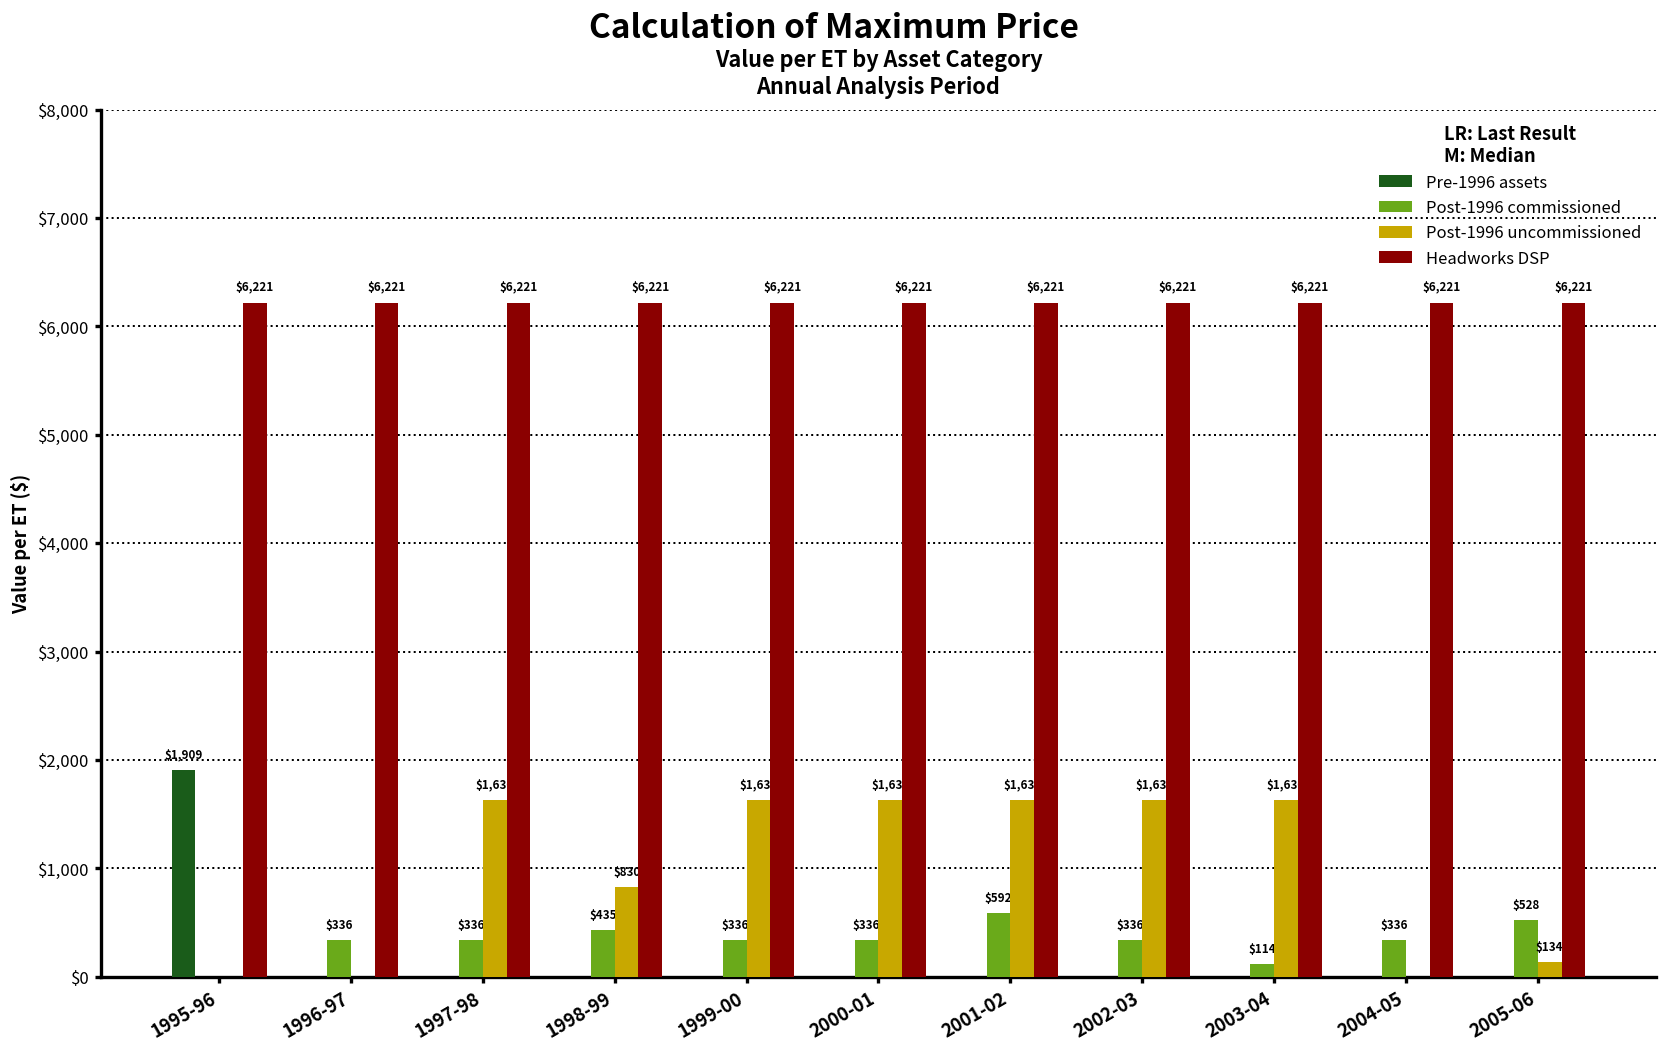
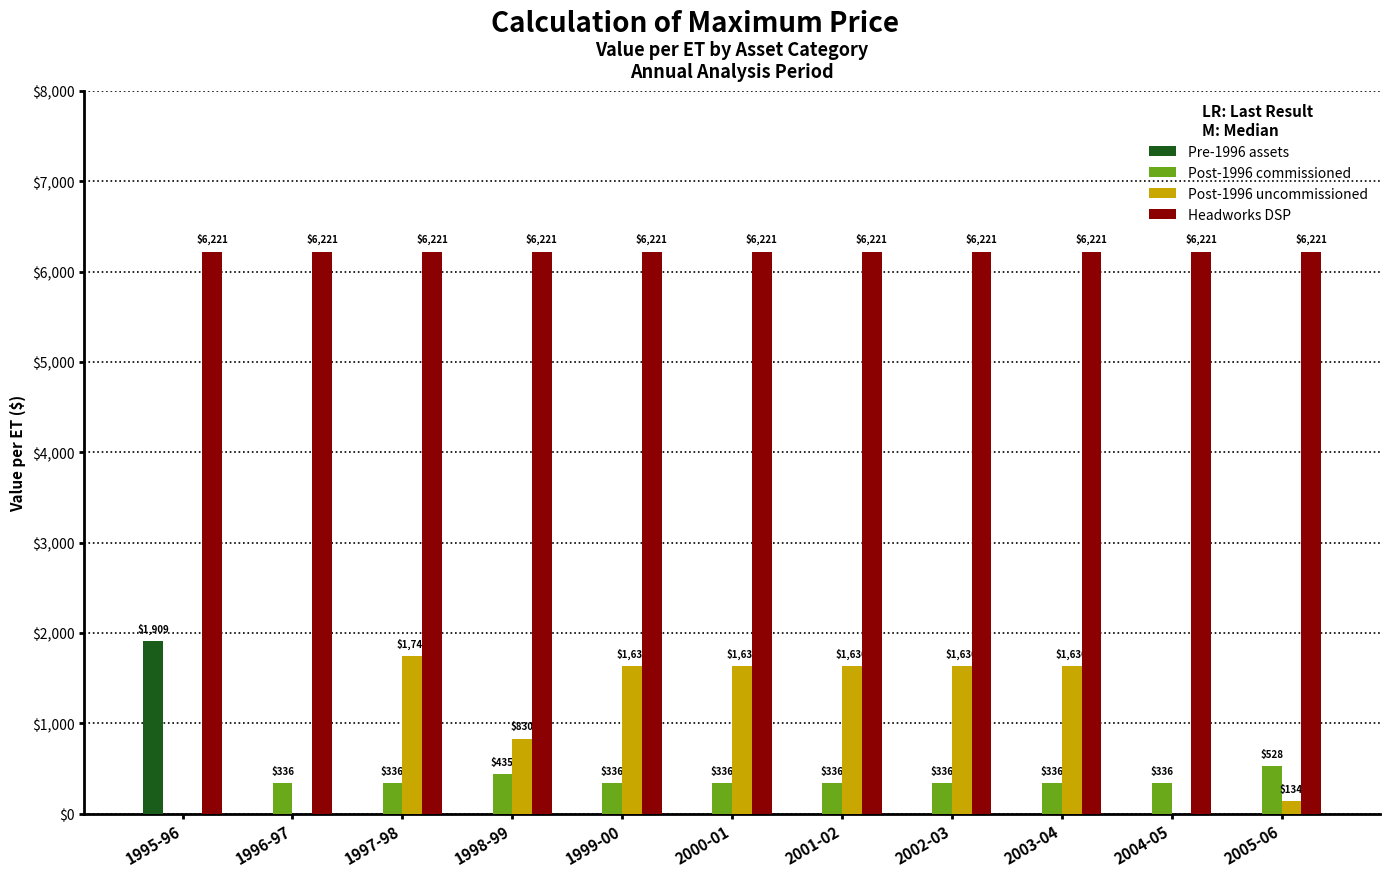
Post-1996 uncommissioned, 1997-98: $1,630 -> $1,746
Post-1996 commissioned, 2001-02: $592 -> $336
Post-1996 commissioned, 2003-04: $114 -> $336
